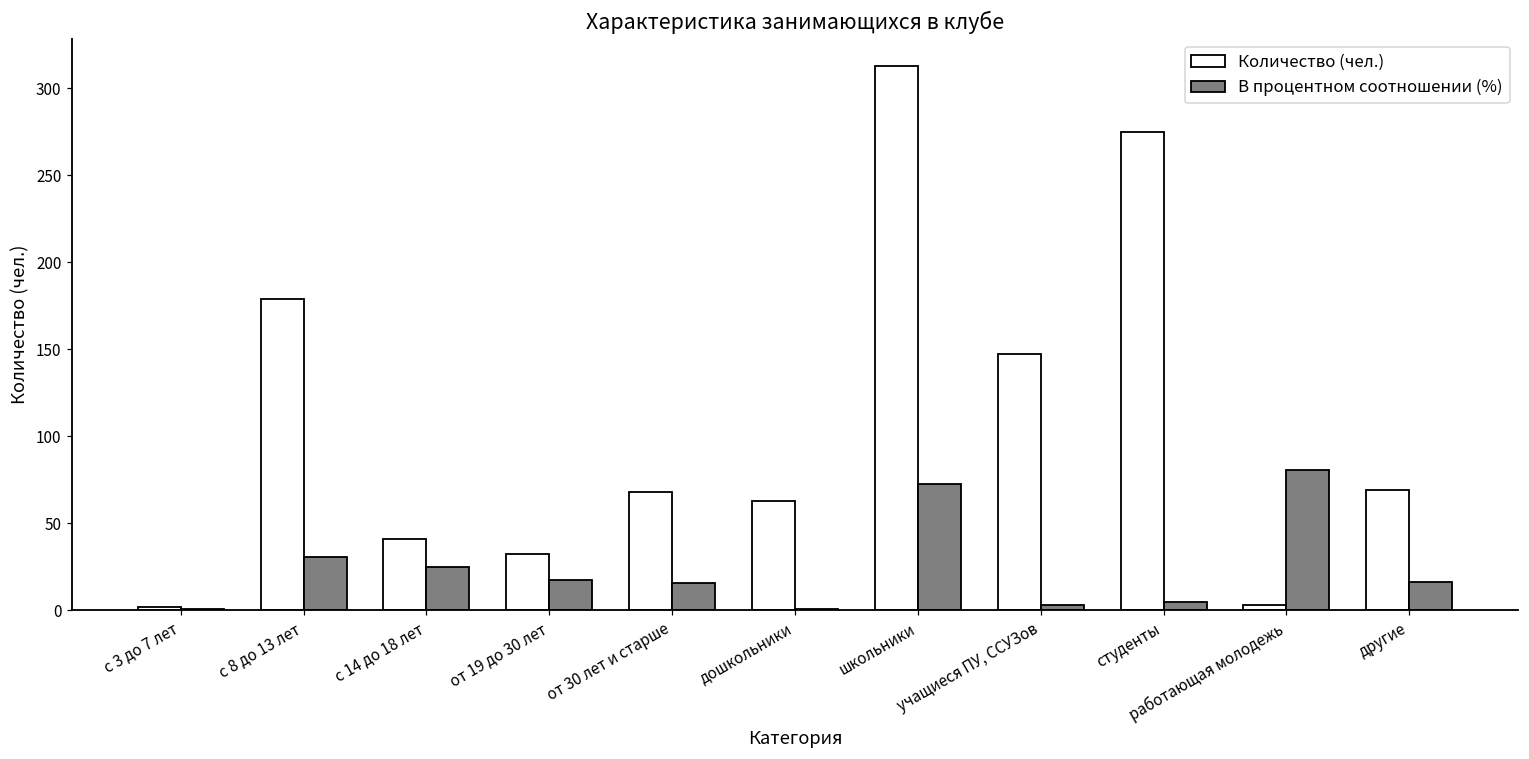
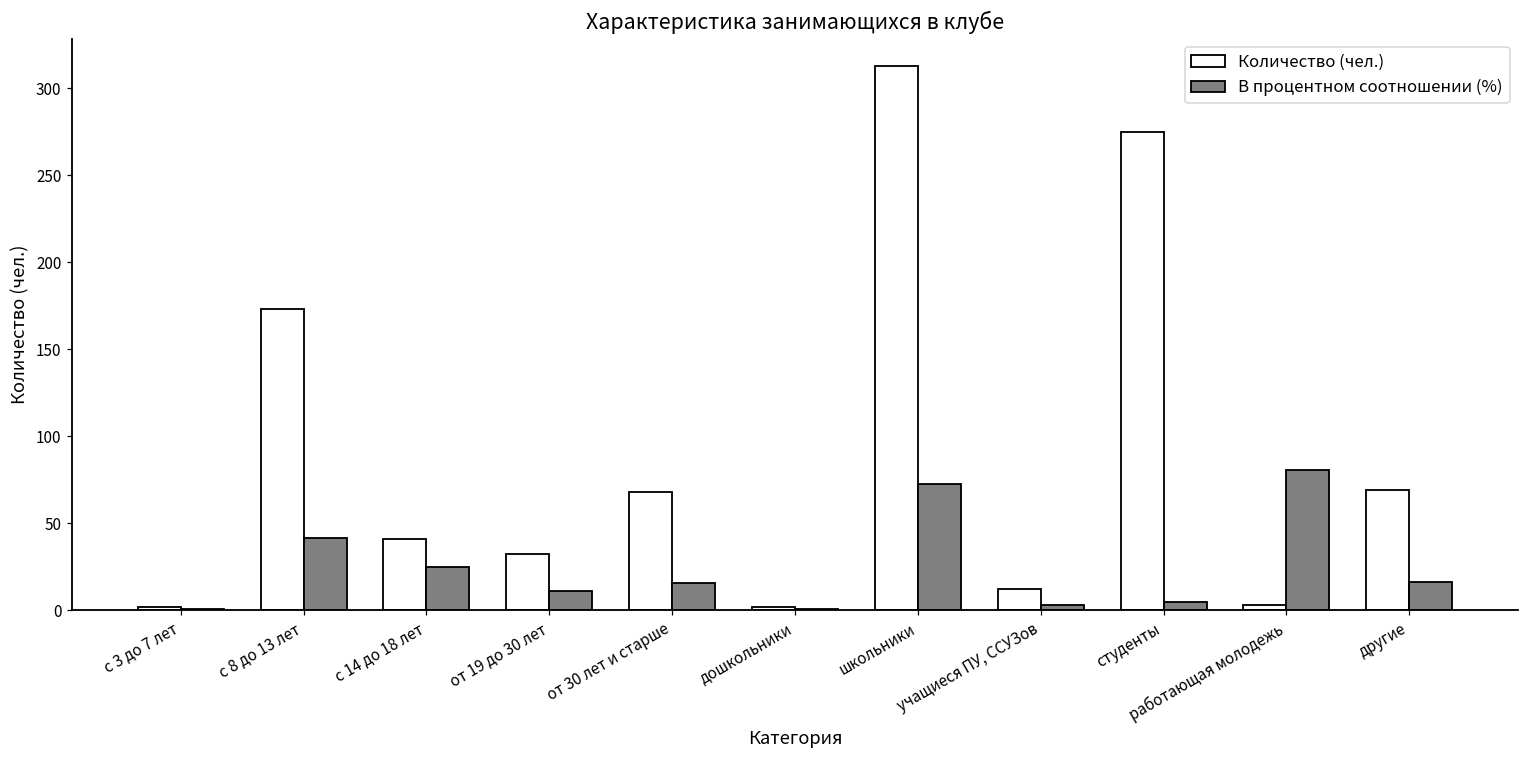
Количество (чел.), с 8 до 13 лет: 179 -> 173
В процентном соотношении (%), с 8 до 13 лет: 31 -> 42
В процентном соотношении (%), от 19 до 30 лет: 17 -> 11
Количество (чел.), дошкольники: 63 -> 2
Количество (чел.), учащиеся ПУ, ССУЗов: 147 -> 12
